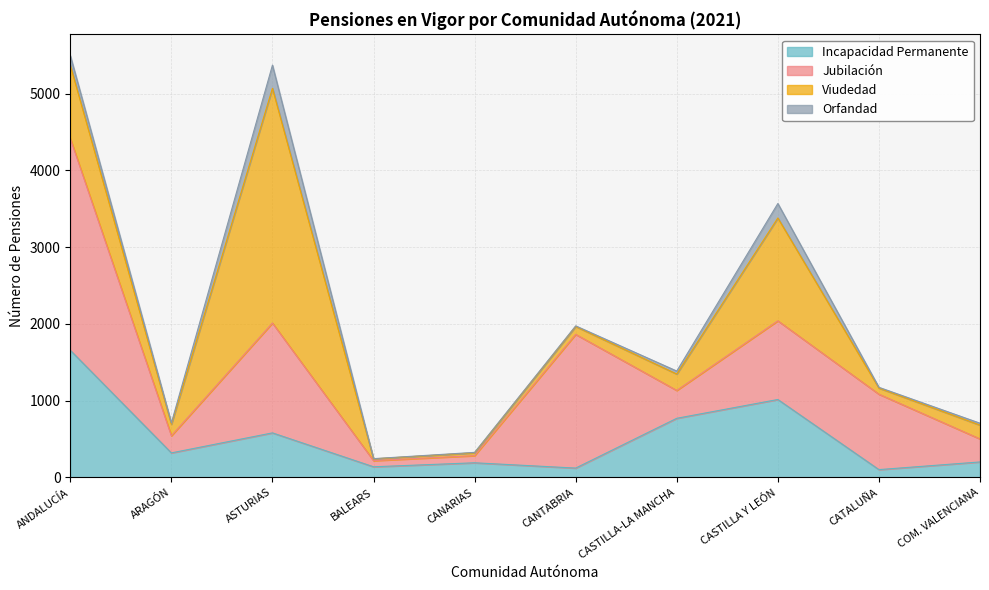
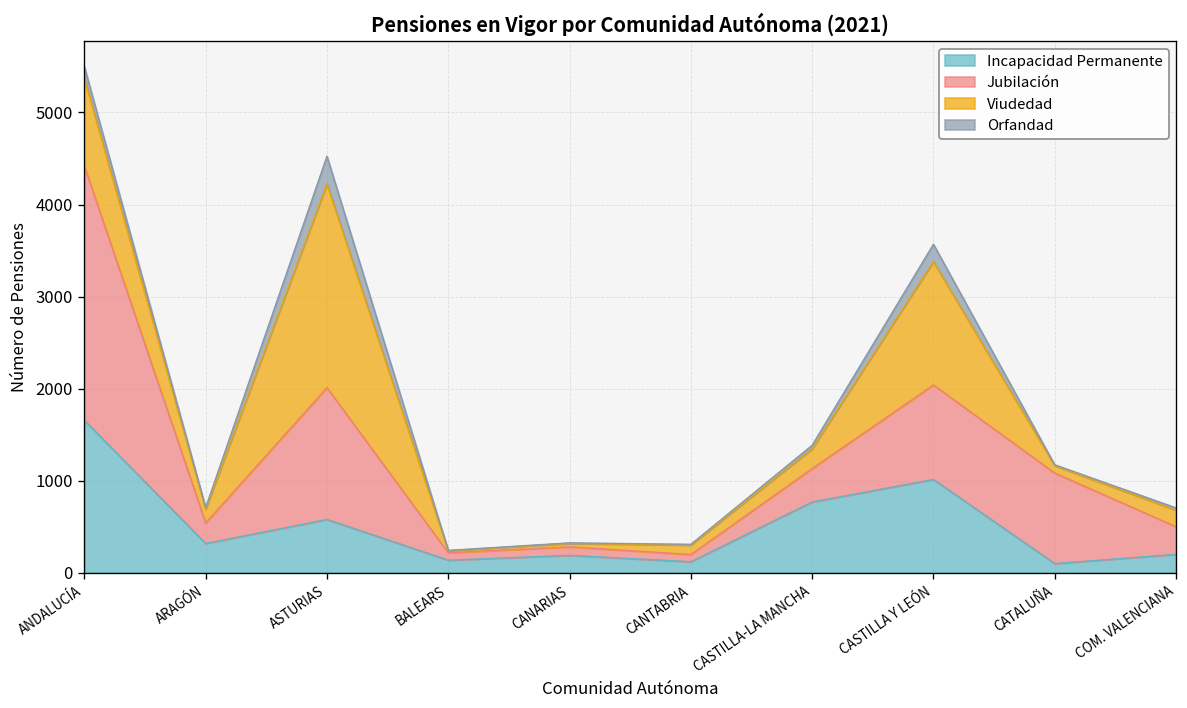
Viudedad, ASTURIAS: 3100 -> 2200
Jubilación, CANTABRIA: 1700 -> 100
